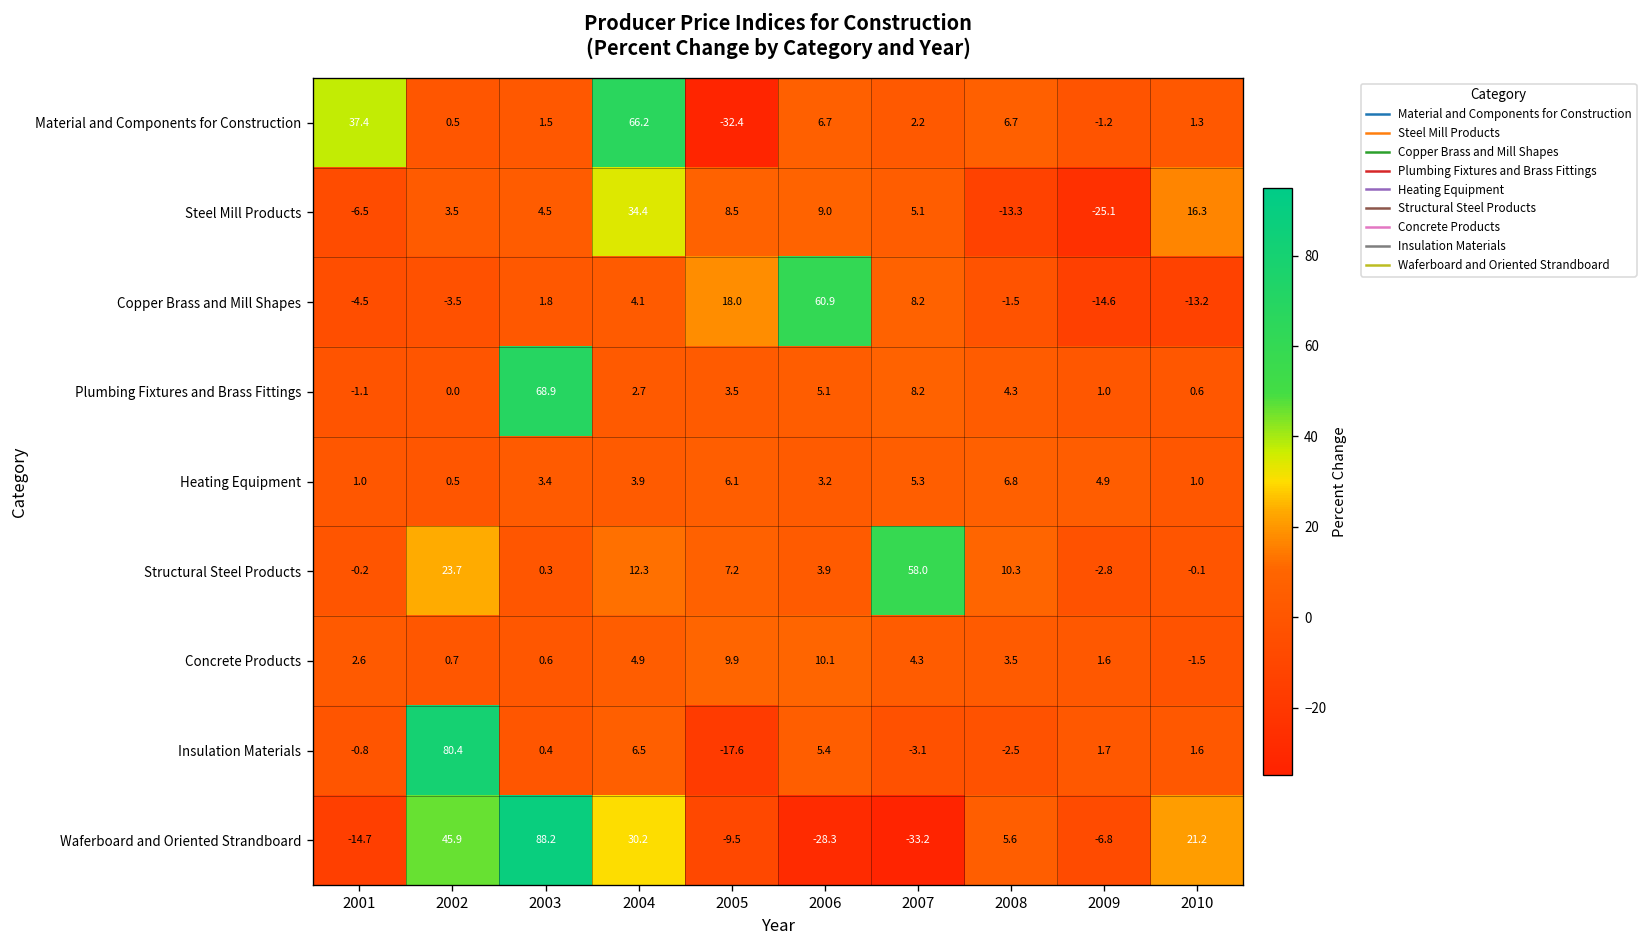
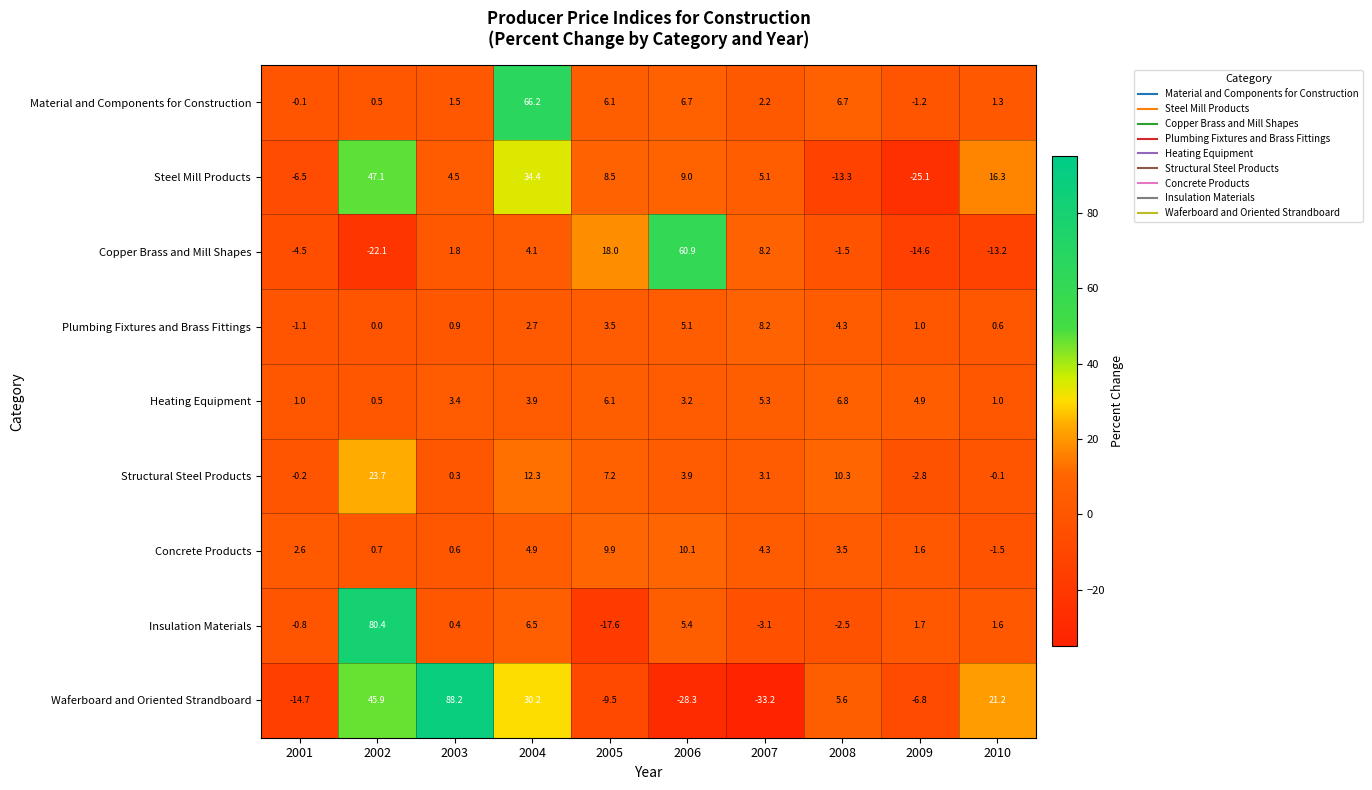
Material and Components for Construction, 2001: 37.4 -> -0.1
Material and Components for Construction, 2005: -32.4 -> 6.1
Steel Mill Products, 2002: 3.5 -> 47.1
Copper Brass and Mill Shapes, 2002: -3.5 -> -22.1
Plumbing Fixtures and Brass Fittings, 2003: 68.9 -> 0.9
Structural Steel Products, 2007: 58.0 -> 3.1
